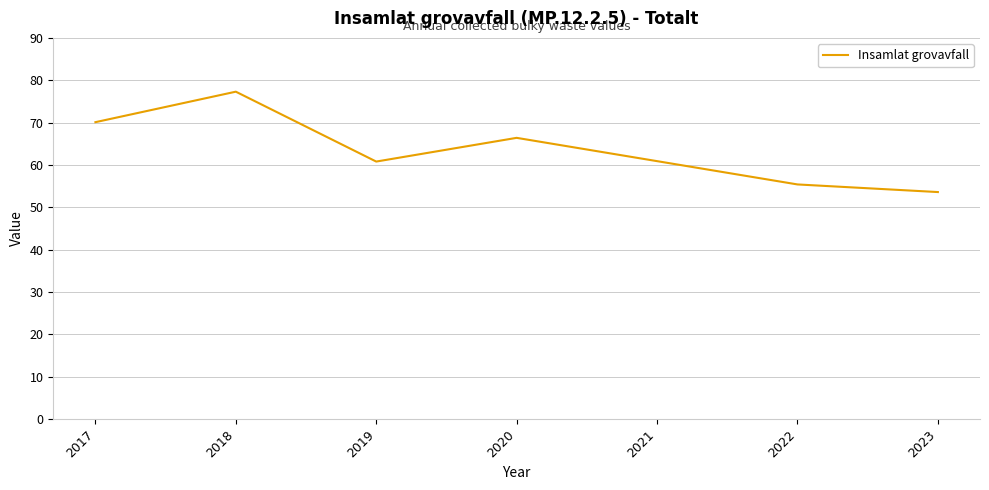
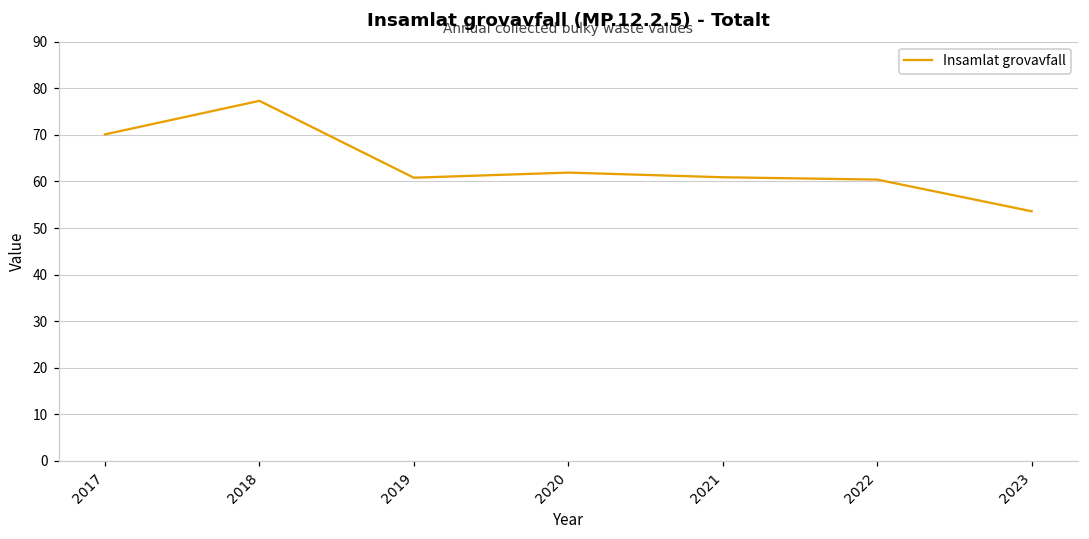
2020: 66 -> 62
2022: 55 -> 60
